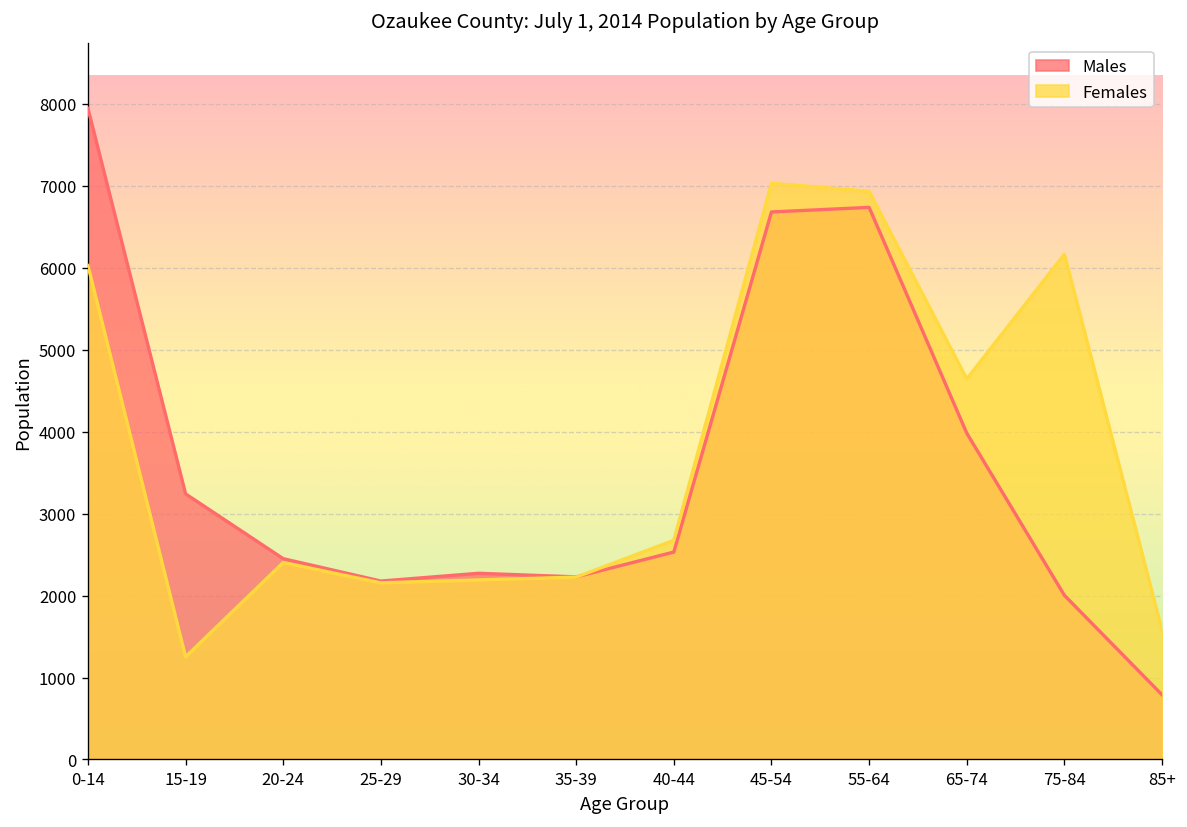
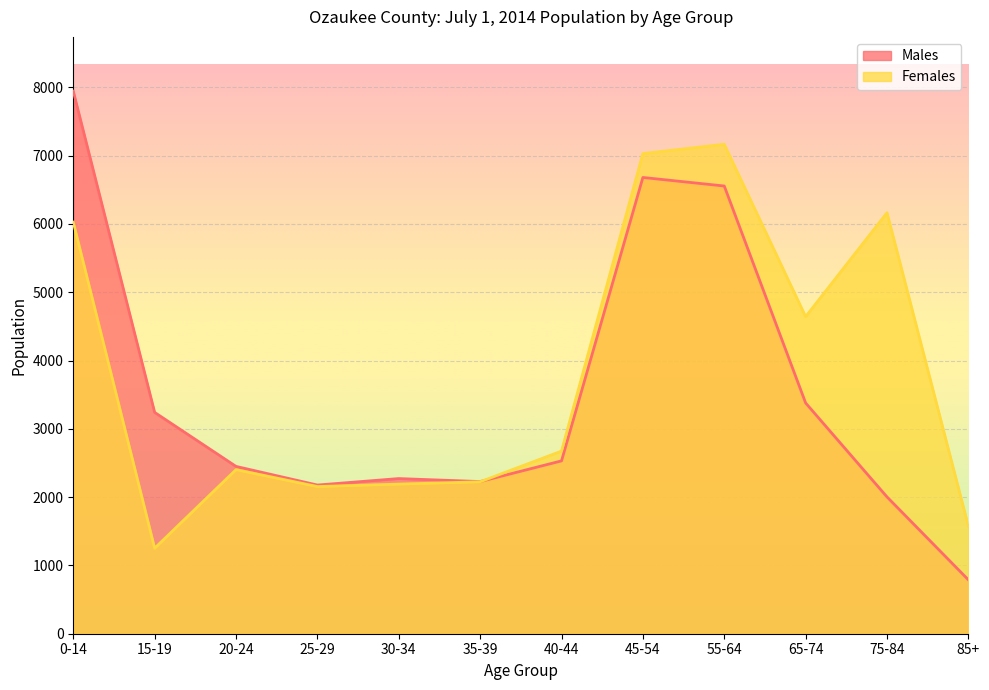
Males, 55-64: 6700 -> 6600
Females, 55-64: 6900 -> 7200
Males, 65-74: 4000 -> 3400
